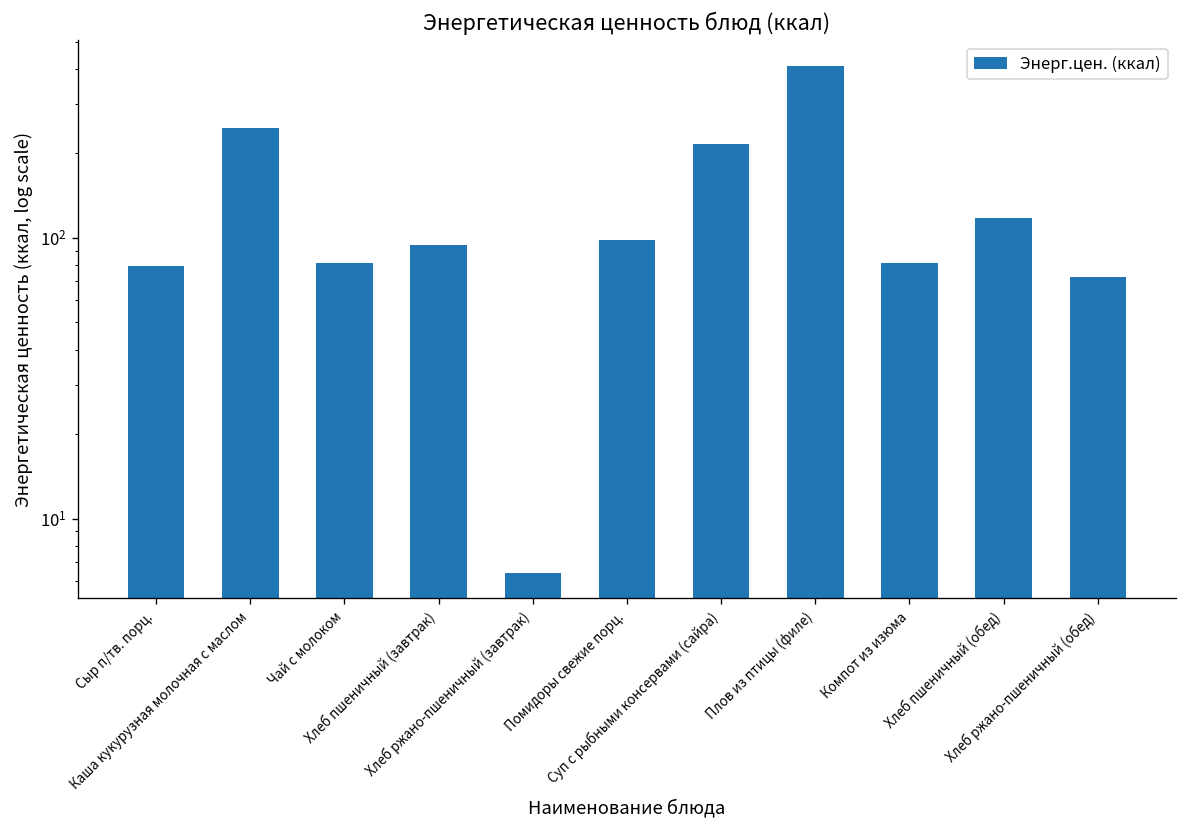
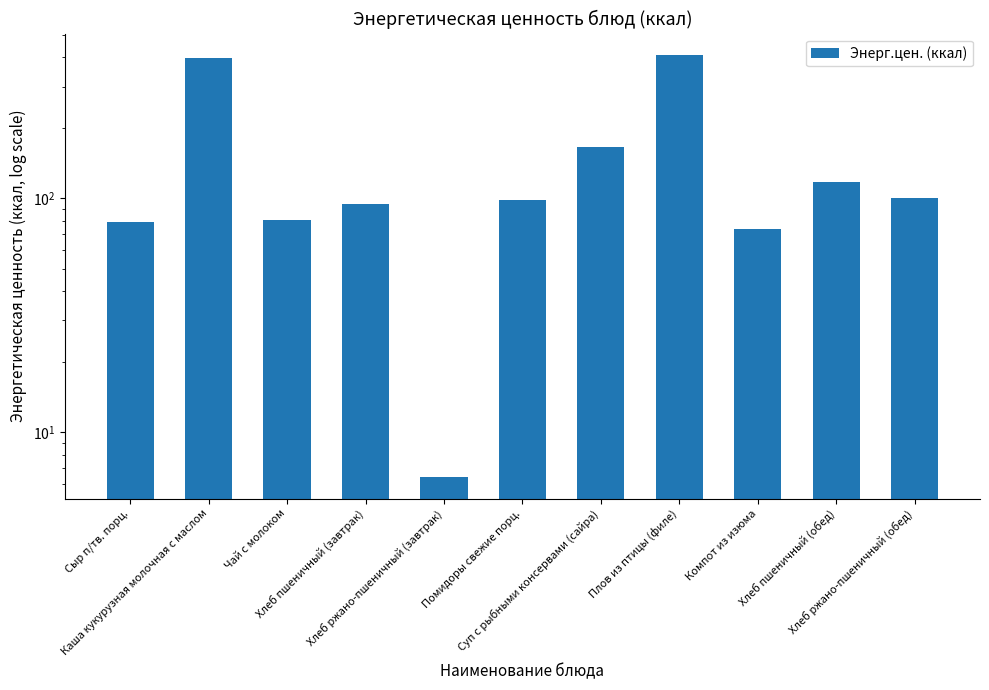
Каша кукурузная молочная с маслом: 250 -> 400
Суп с рыбными консервами (сайра): 220 -> 170
Компот из изюма: 81 -> 74
Хлеб ржано-пшеничный (обед): 72 -> 100
